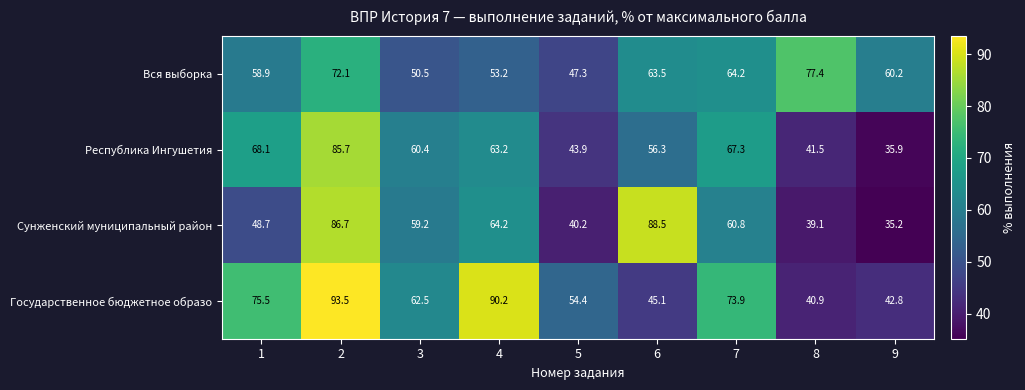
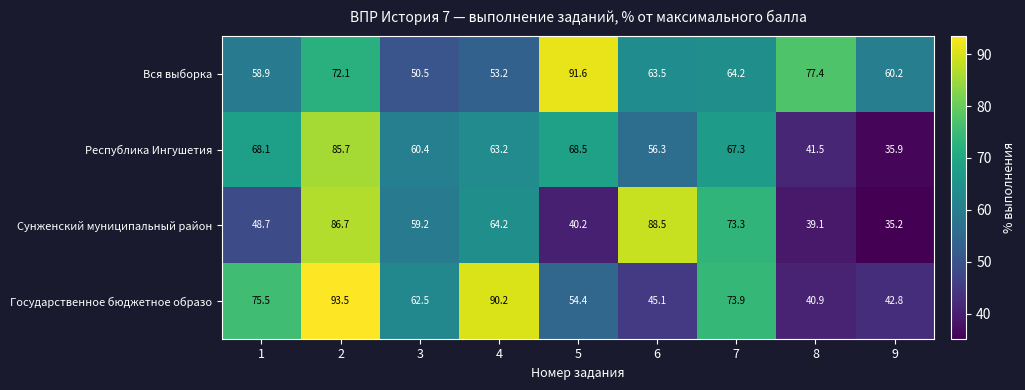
Вся выборка, 5: 47.3 -> 91.6
Республика Ингушетия, 5: 43.9 -> 68.5
Сунженский муниципальный район, 7: 60.8 -> 73.3
